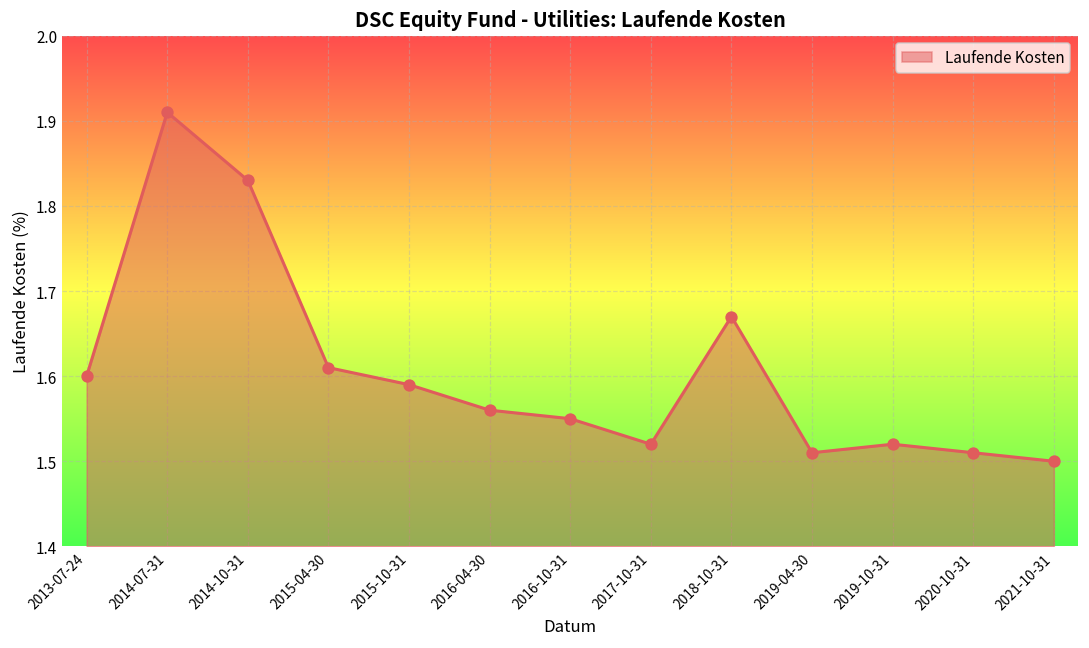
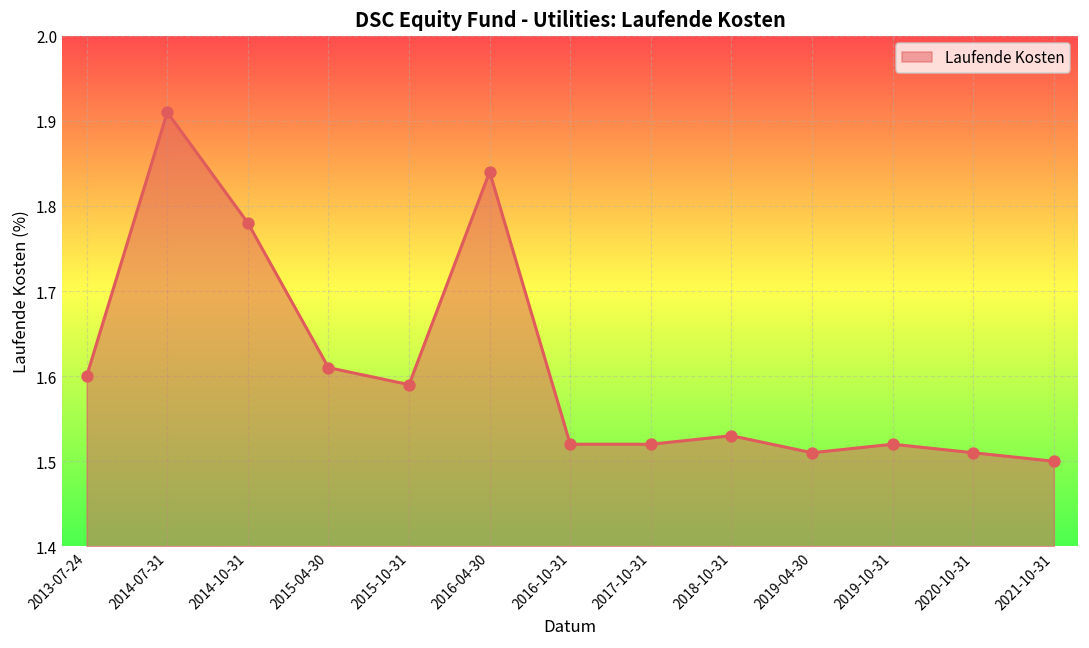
2014-10-31: 1.83 -> 1.78
2016-04-30: 1.56 -> 1.84
2016-10-31: 1.55 -> 1.52
2018-10-31: 1.67 -> 1.53
